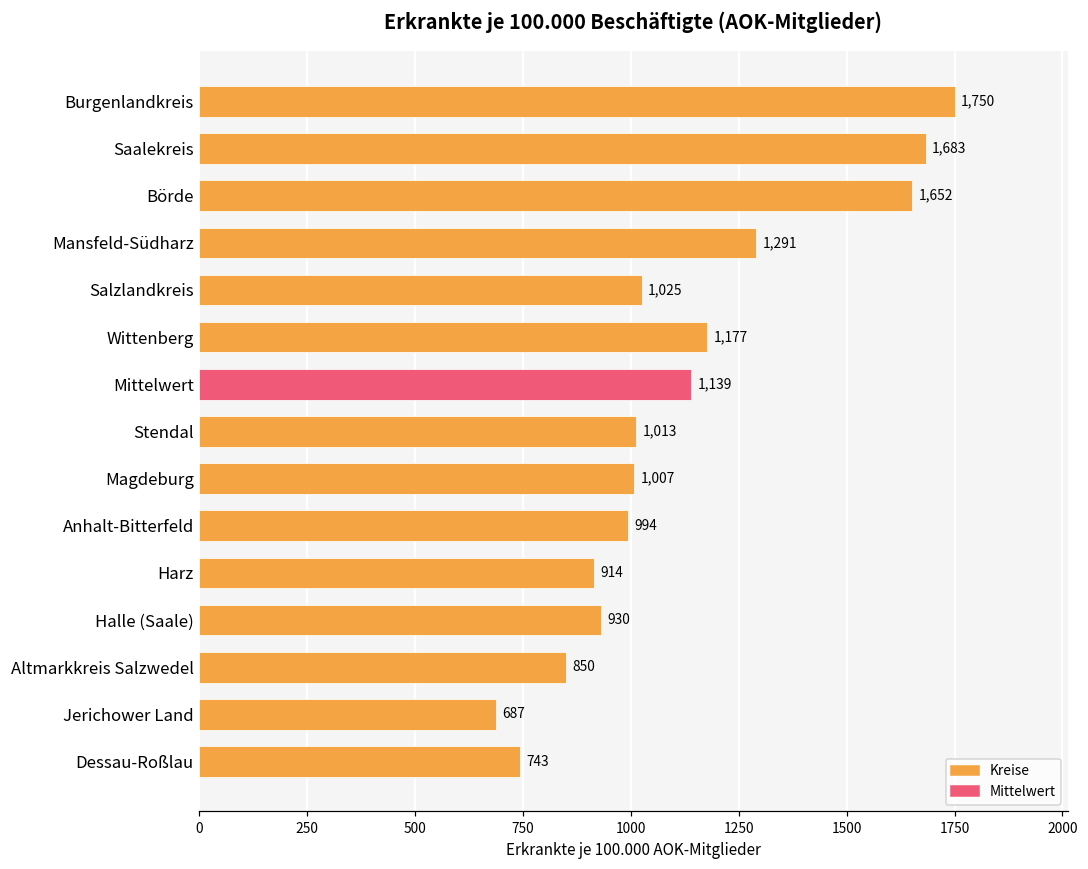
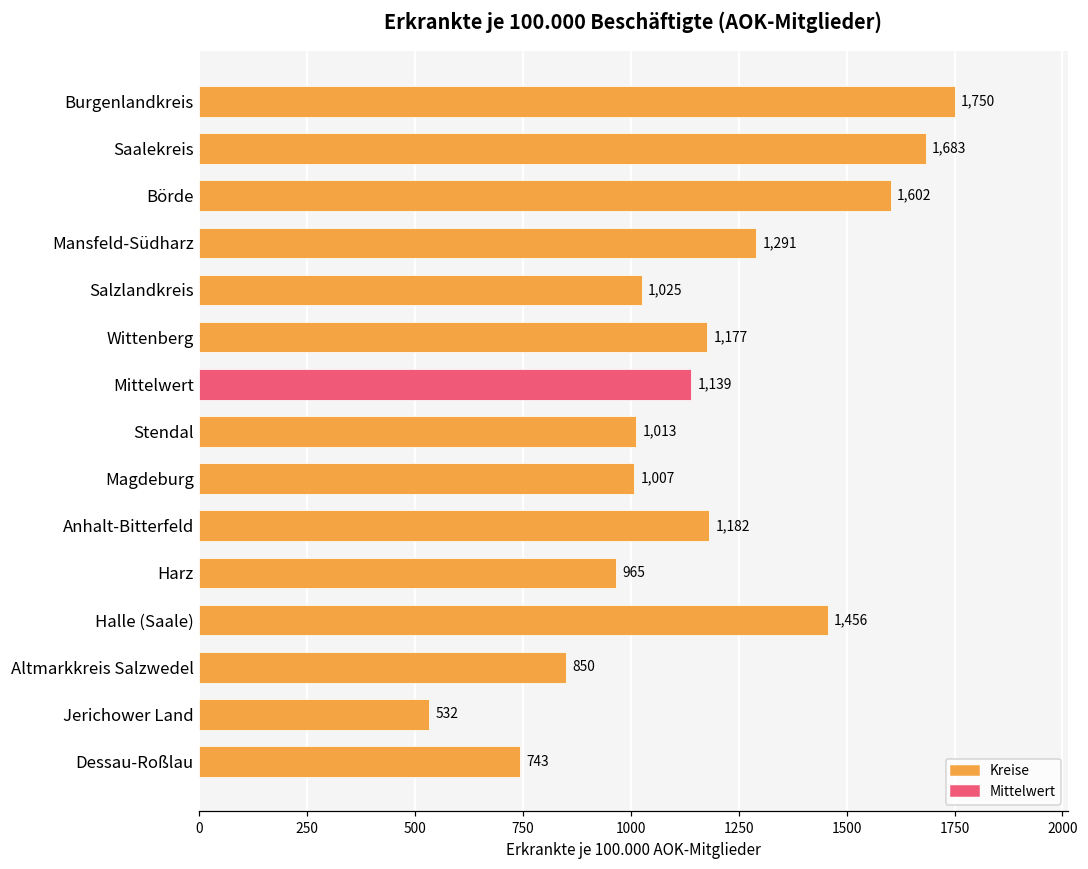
Börde: 1,652 -> 1,602
Anhalt-Bitterfeld: 994 -> 1,182
Harz: 914 -> 965
Halle (Saale): 930 -> 1,456
Jerichower Land: 687 -> 532
